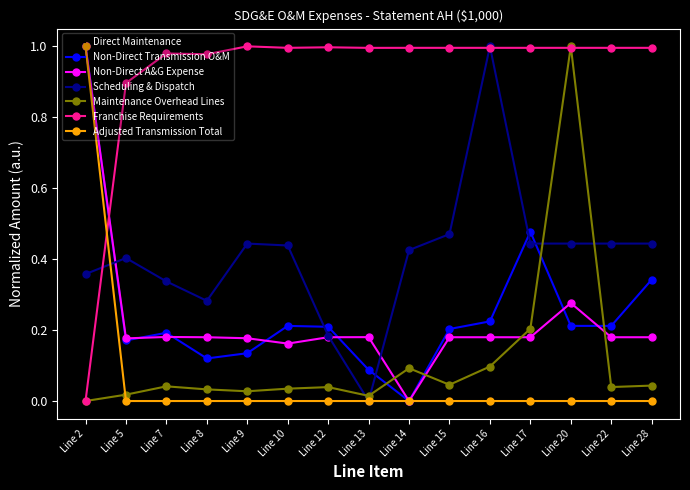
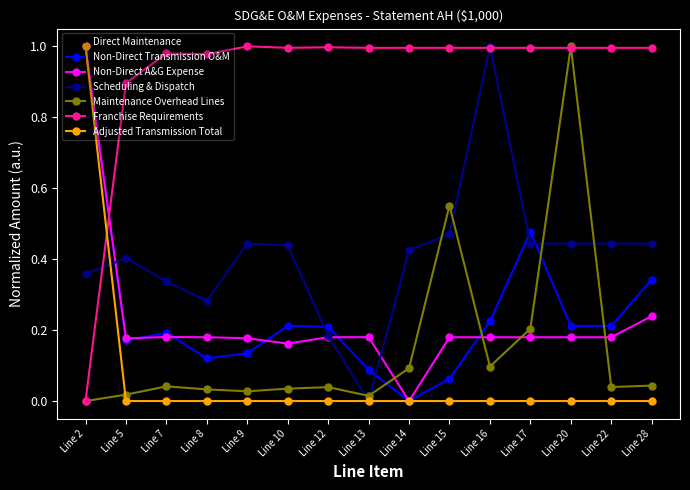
Non-Direct Transmission O&M, Line 15: 0.20 -> 0.06
Maintenance Overhead Lines, Line 15: 0.05 -> 0.55
Non-Direct A&G Expense, Line 20: 0.28 -> 0.18
Non-Direct A&G Expense, Line 28: 0.18 -> 0.24
